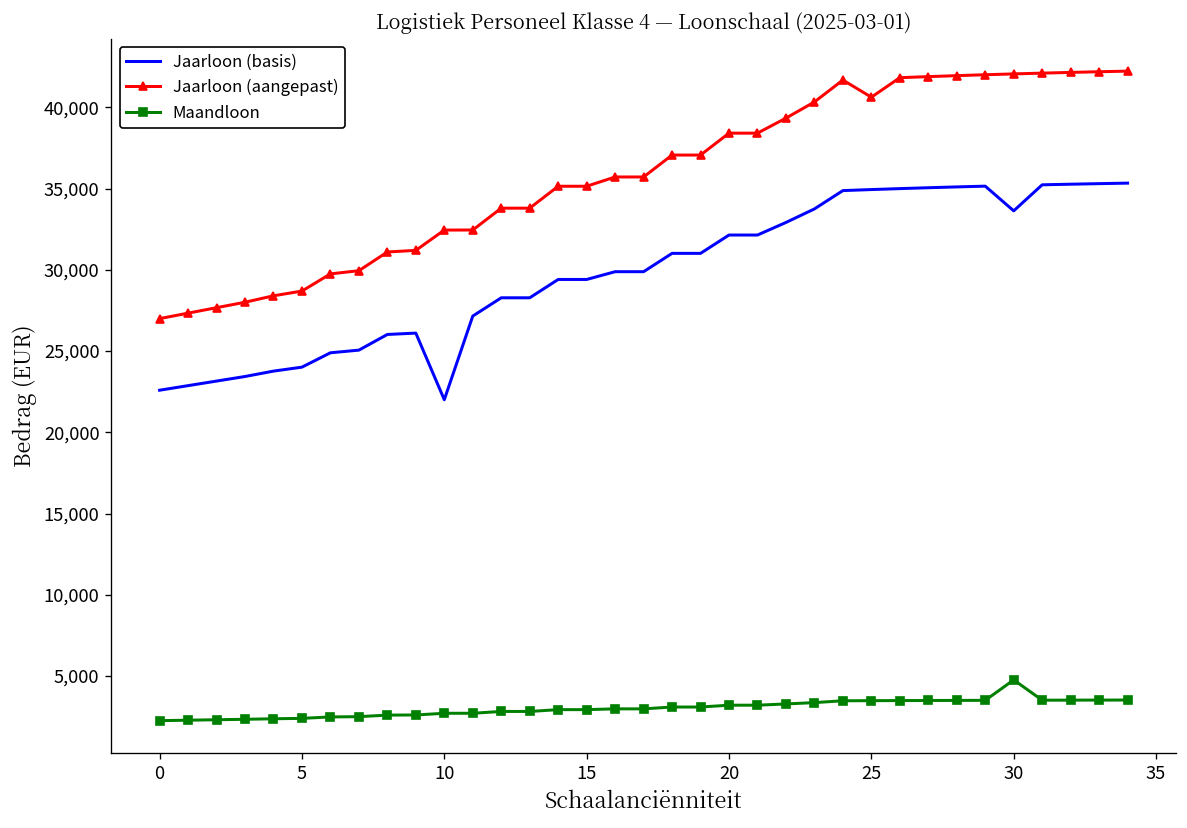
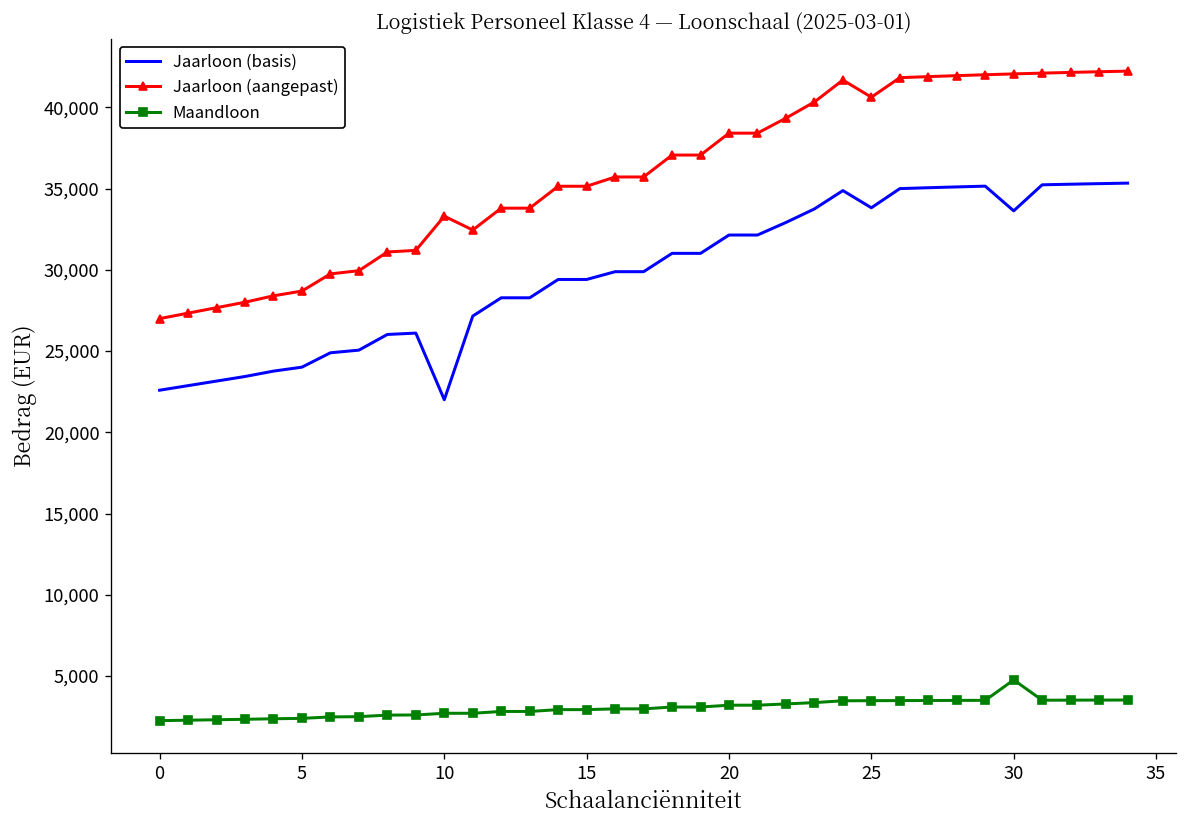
Jaarloon (aangepast), 10: 32,500 -> 33,300
Jaarloon (basis), 25: 34,900 -> 33,800
